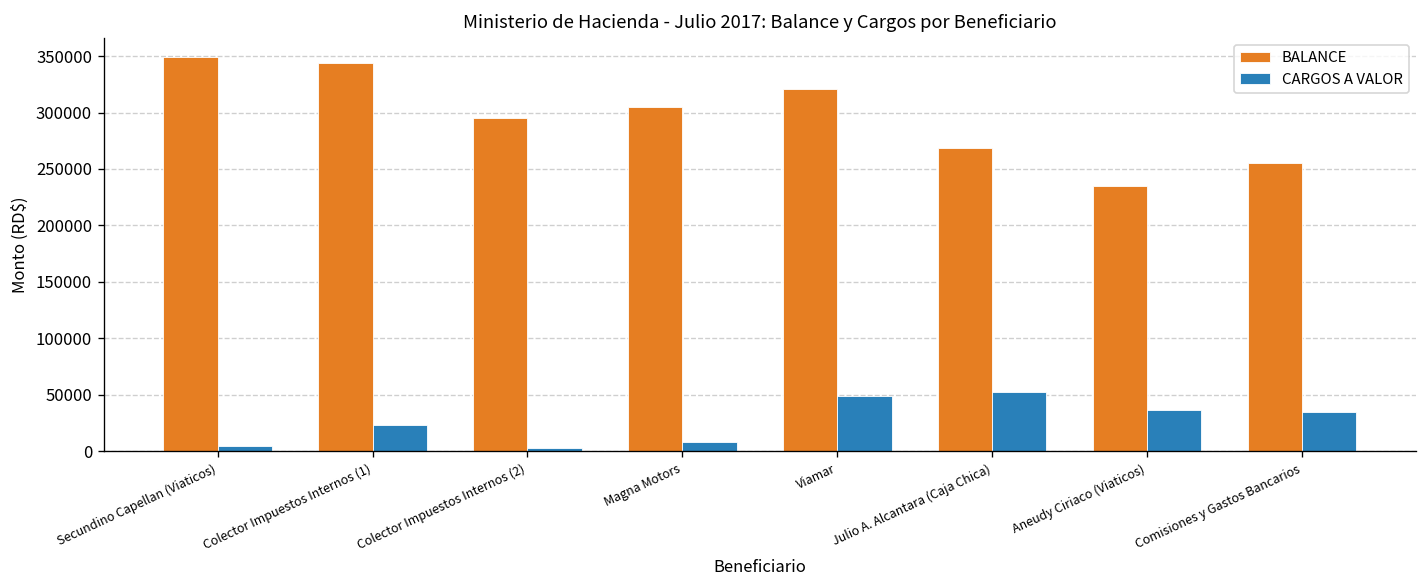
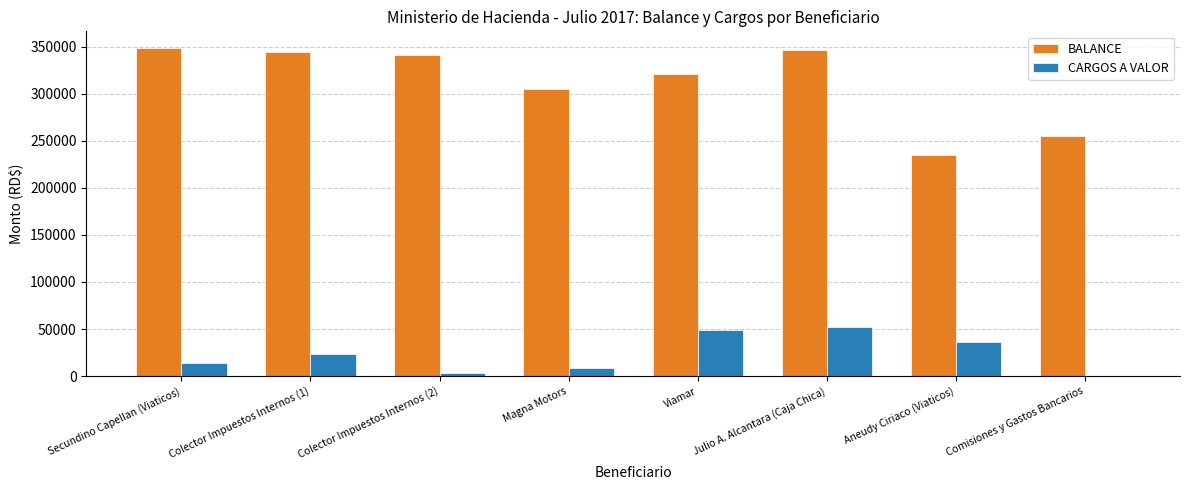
CARGOS A VALOR, Secundino Capellan (Viaticos): 0 -> 10000
BALANCE, Colector Impuestos Internos (2): 290000 -> 340000
BALANCE, Julio A. Alcantara (Caja Chica): 270000 -> 350000
CARGOS A VALOR, Comisiones y Gastos Bancarios: 40000 -> 0
